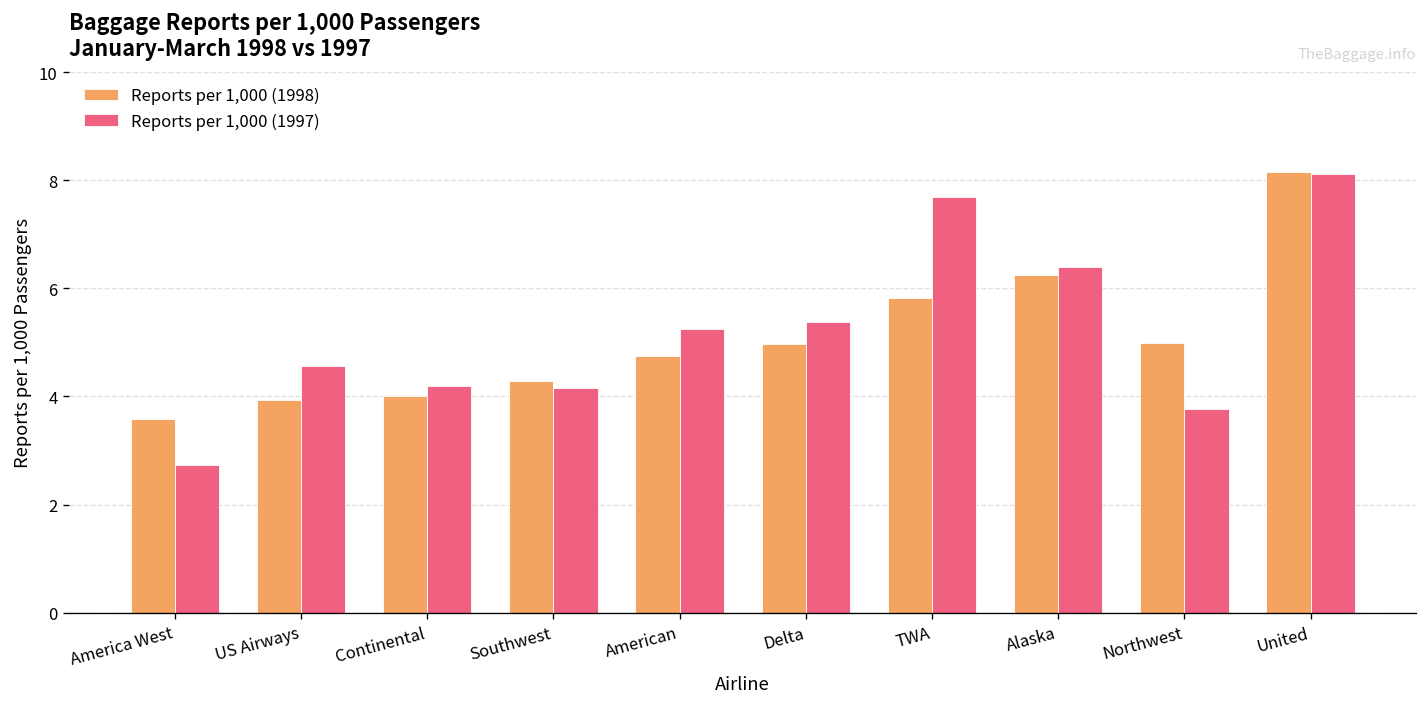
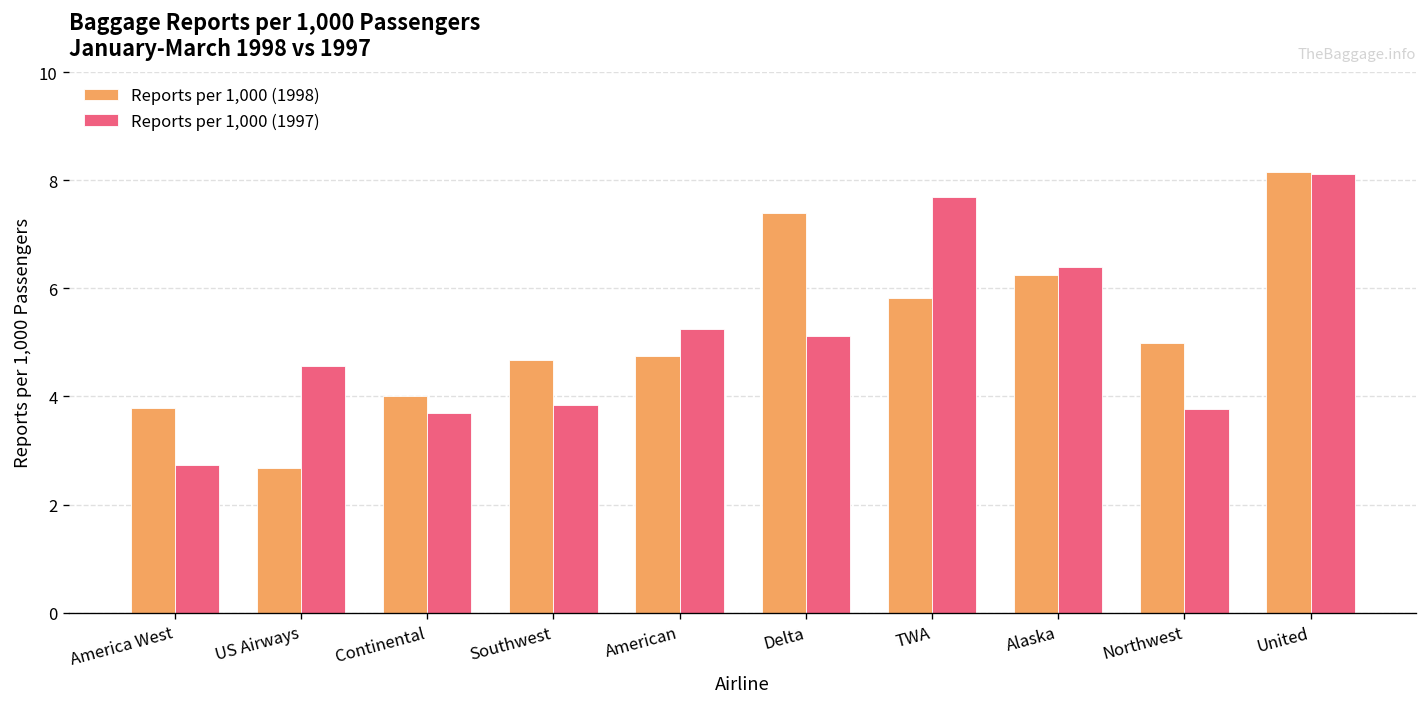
Reports per 1,000 (1998), America West: 3.6 -> 3.8
Reports per 1,000 (1998), US Airways: 3.9 -> 2.7
Reports per 1,000 (1997), Continental: 4.2 -> 3.7
Reports per 1,000 (1998), Southwest: 4.3 -> 4.7
Reports per 1,000 (1997), Southwest: 4.2 -> 3.9
Reports per 1,000 (1998), Delta: 5.0 -> 7.4
Reports per 1,000 (1997), Delta: 5.4 -> 5.1
